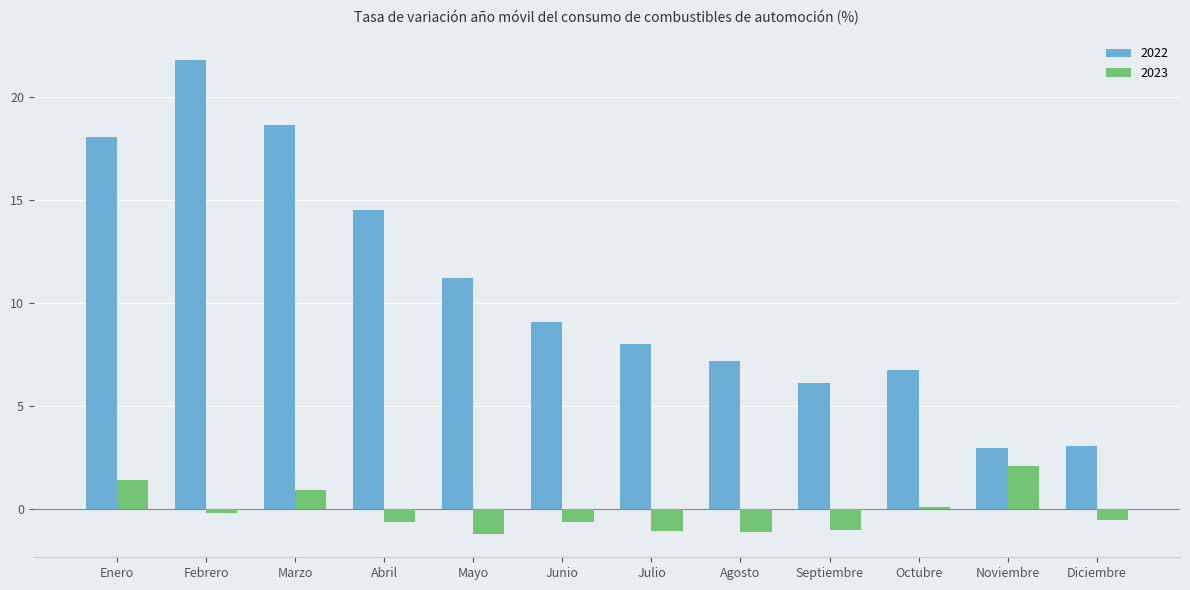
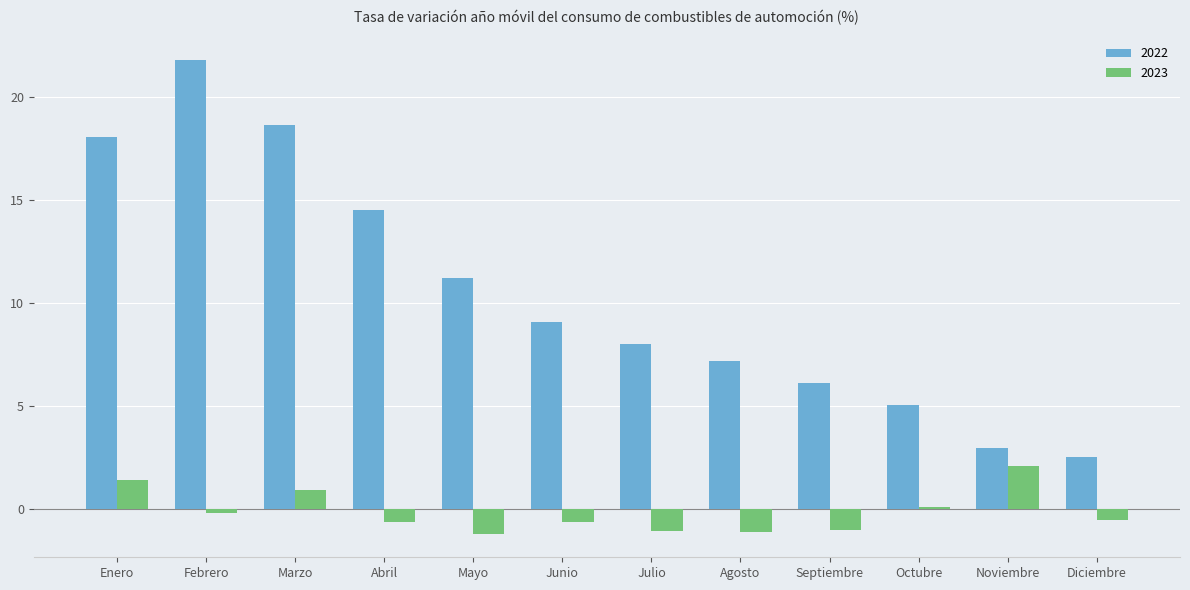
2022, Octubre: 6.7 -> 5.1
2022, Diciembre: 3.1 -> 2.5
